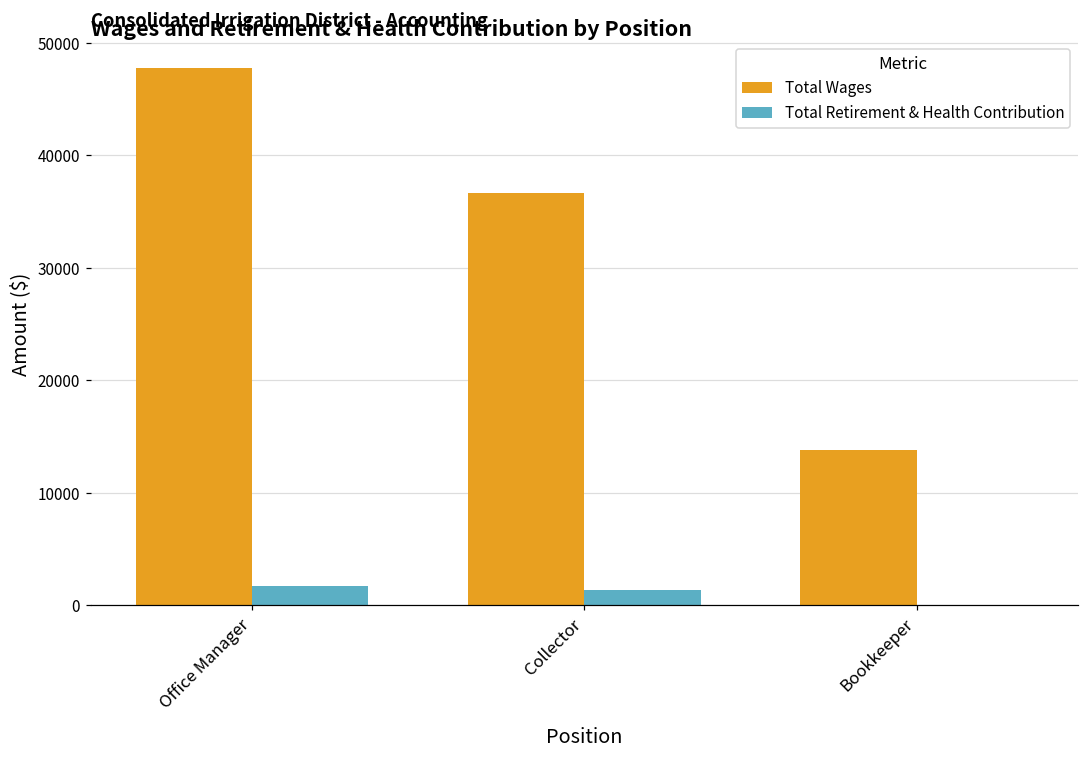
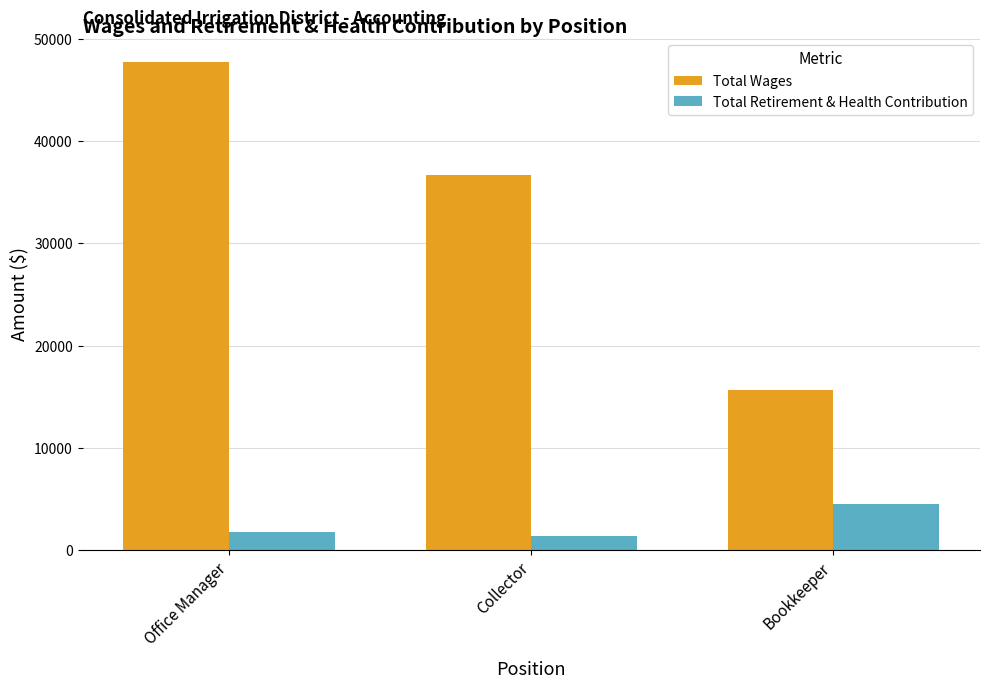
Total Wages, Bookkeeper: 13800 -> 15600
Total Retirement & Health Contribution, Bookkeeper: 0 -> 4500
